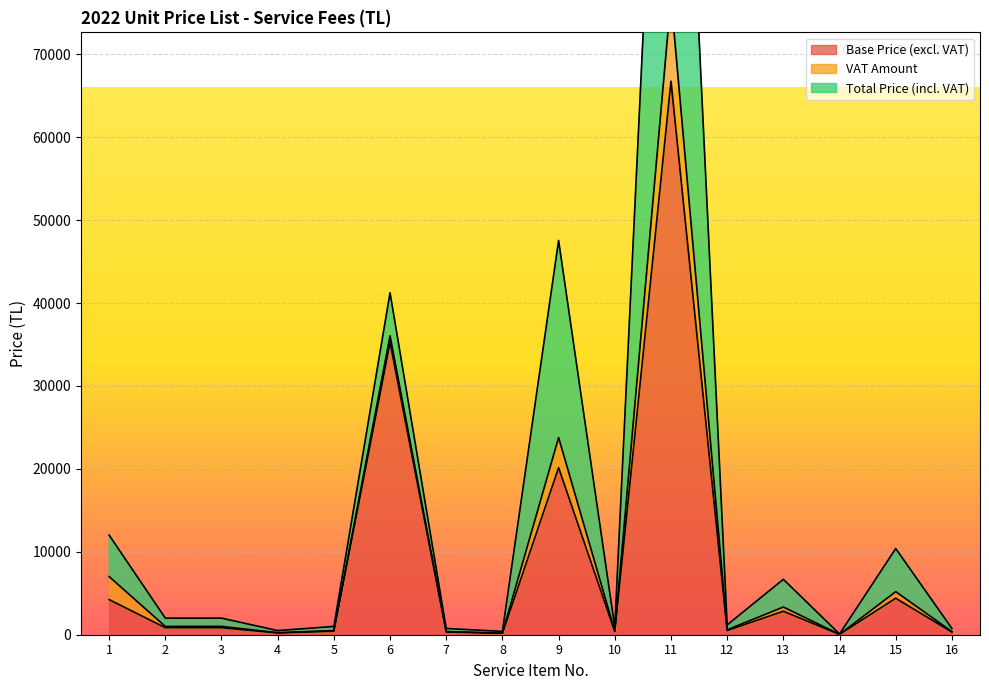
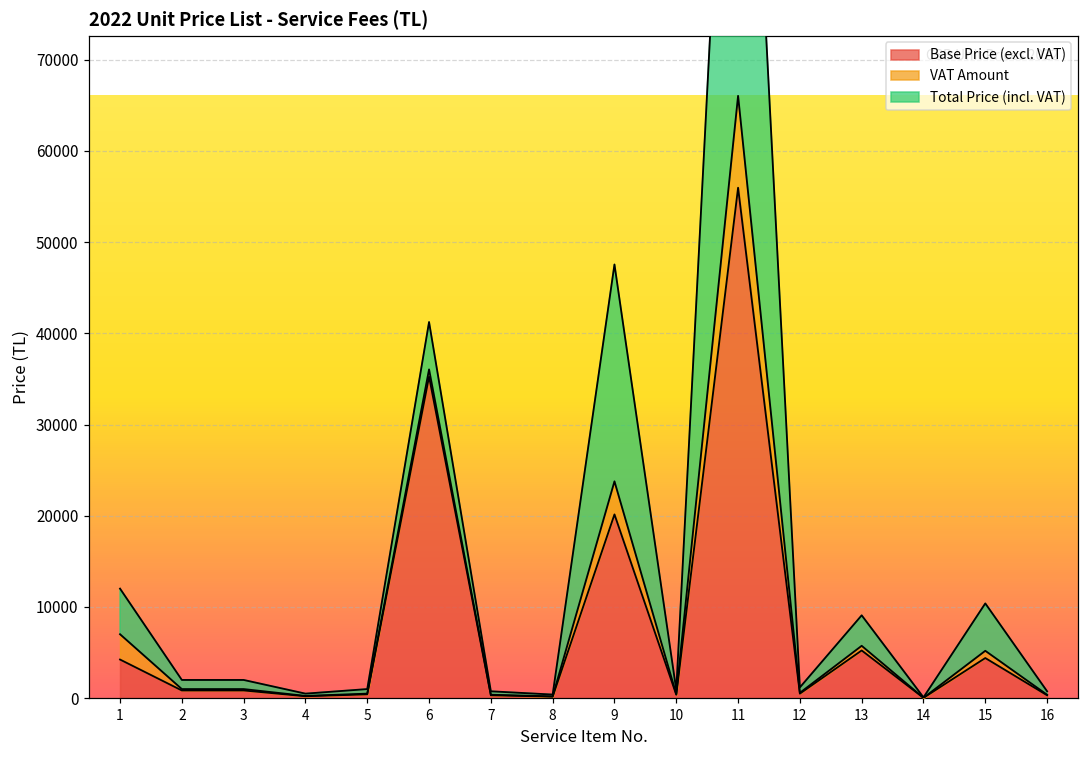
Base Price (excl. VAT), 11: 67000 -> 56000
Base Price (excl. VAT), 13: 3000 -> 5000
